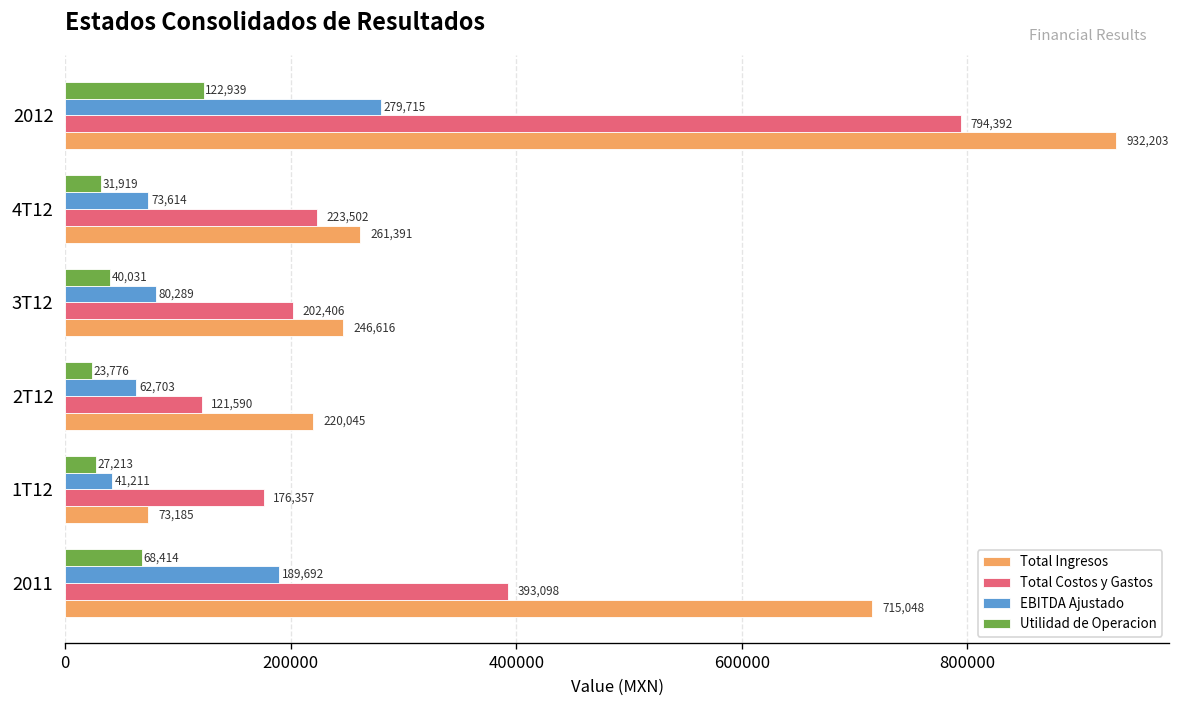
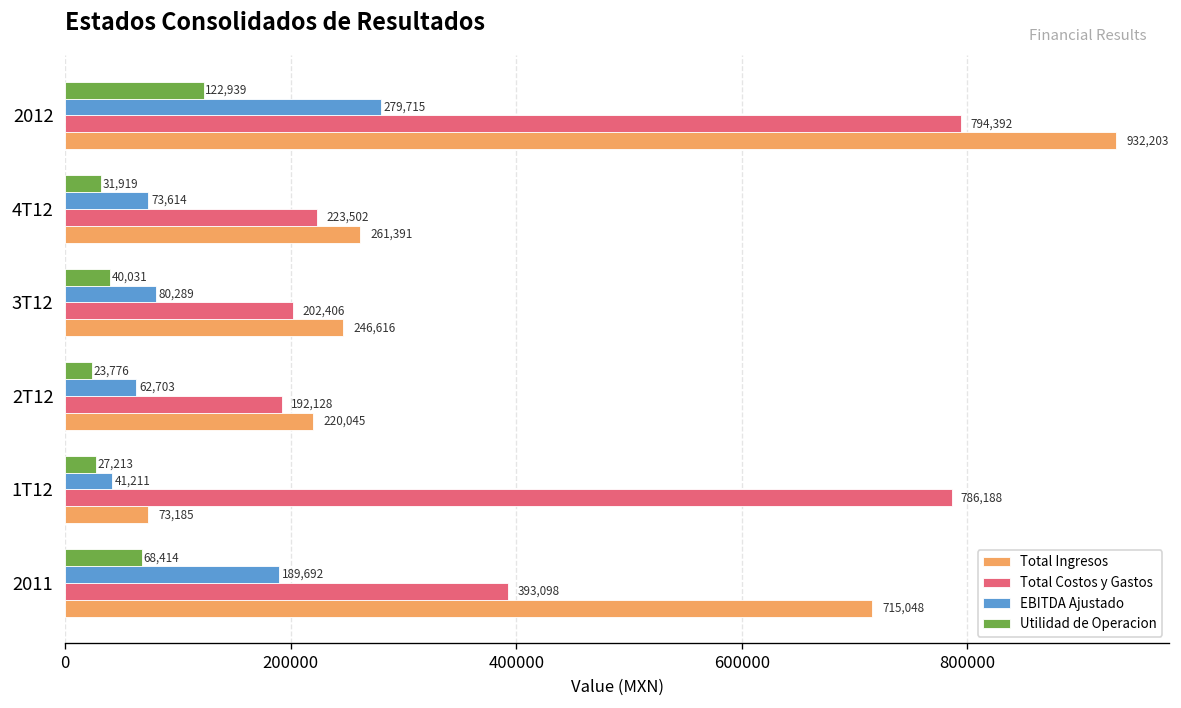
Total Costos y Gastos, 2T12: 121,590 -> 192,128
Total Costos y Gastos, 1T12: 176,357 -> 786,188
